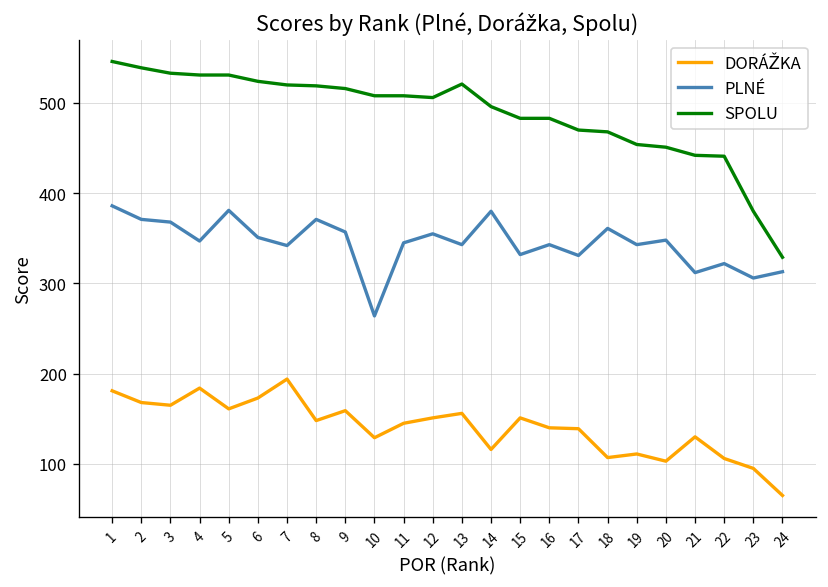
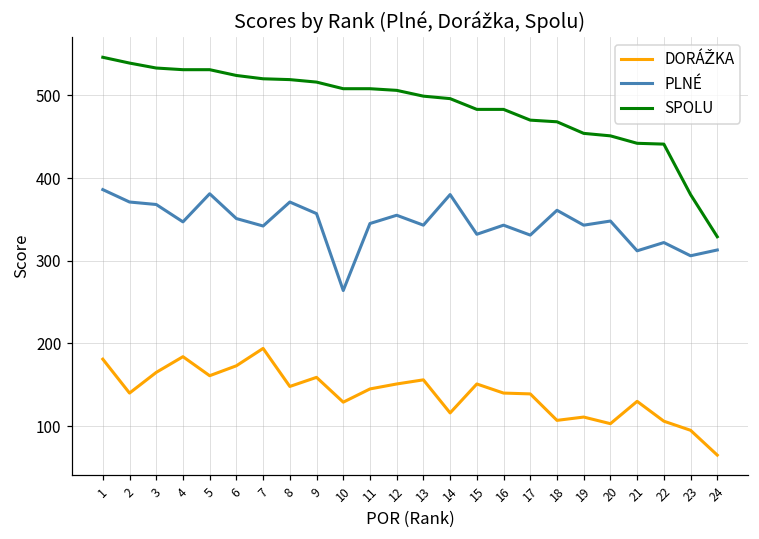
DORÁŽKA, 2: 170 -> 140
SPOLU, 13: 520 -> 500
